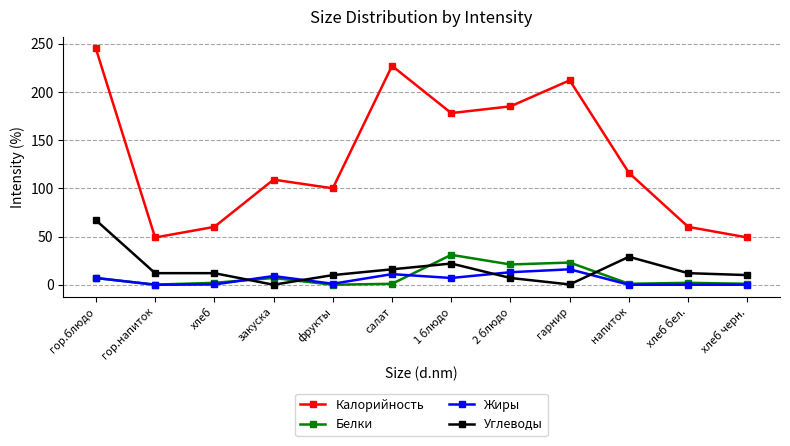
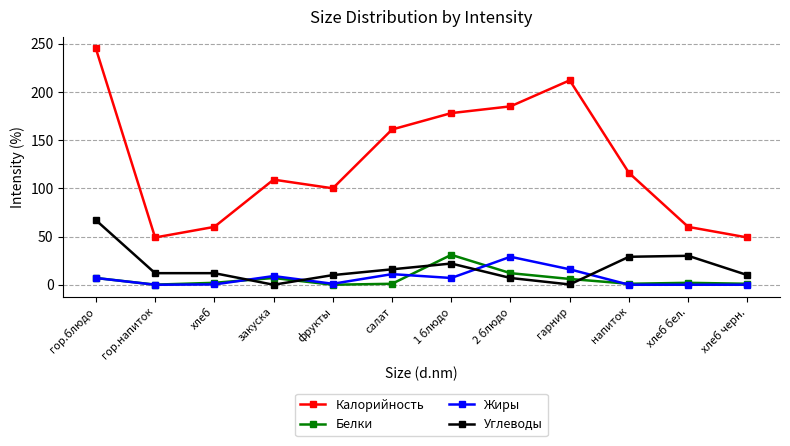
Калорийность, салат: 230 -> 160
Белки, 2 блюдо: 20 -> 10
Жиры, 2 блюдо: 10 -> 30
Белки, гарнир: 20 -> 10
Углеводы, хлеб бел.: 10 -> 30
